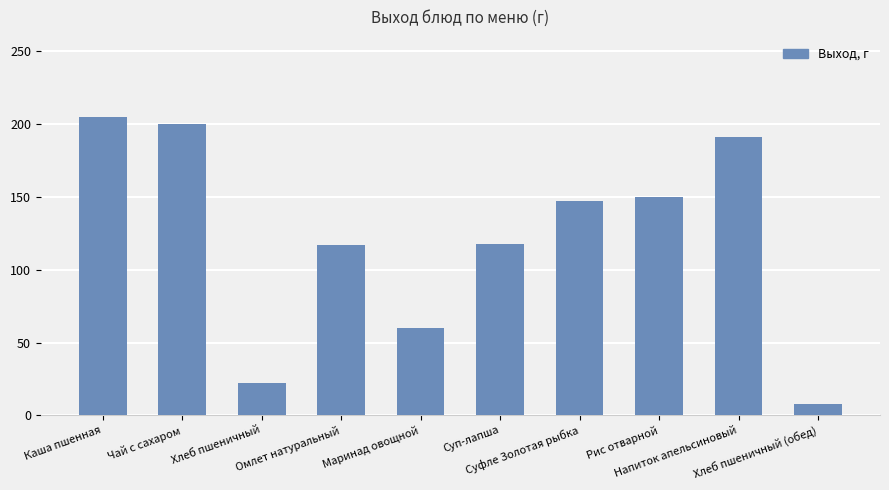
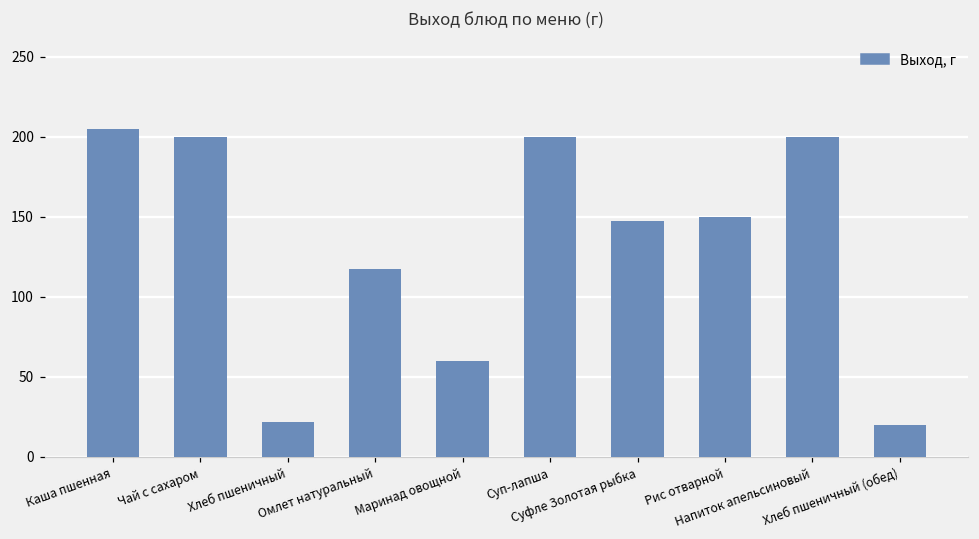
Суп-лапша: 118 -> 200
Напиток апельсиновый: 191 -> 200
Хлеб пшеничный (обед): 8 -> 20
